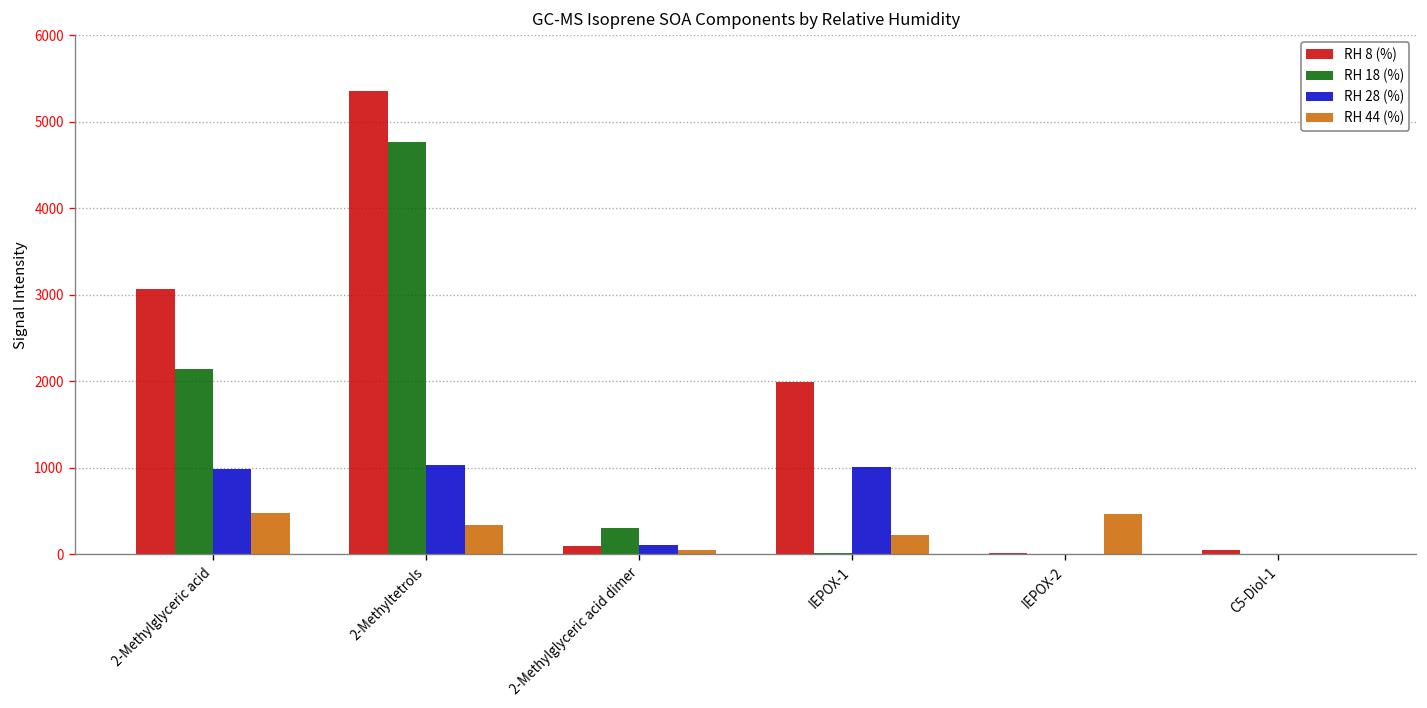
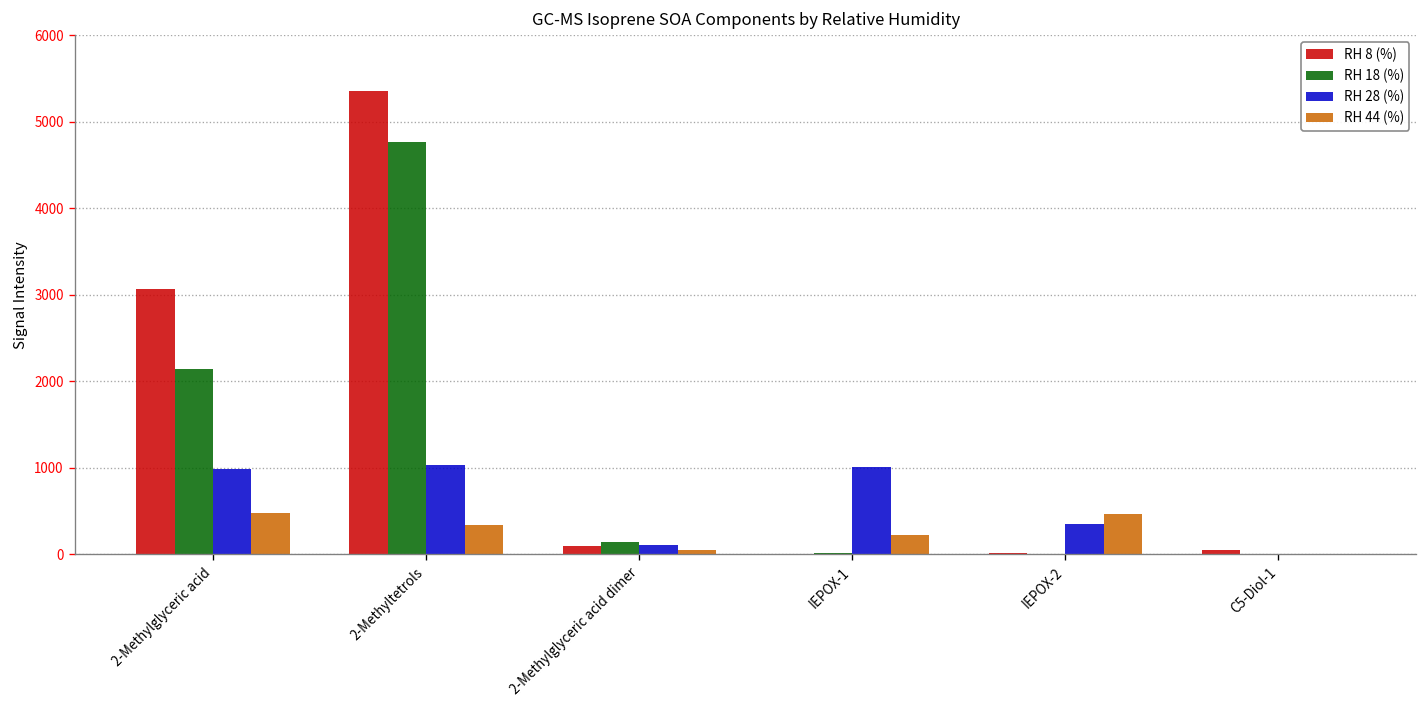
RH 18 (%), 2-Methylglyceric acid dimer: 300 -> 100
RH 8 (%), IEPOX-1: 2000 -> 0
RH 28 (%), IEPOX-2: 0 -> 300
